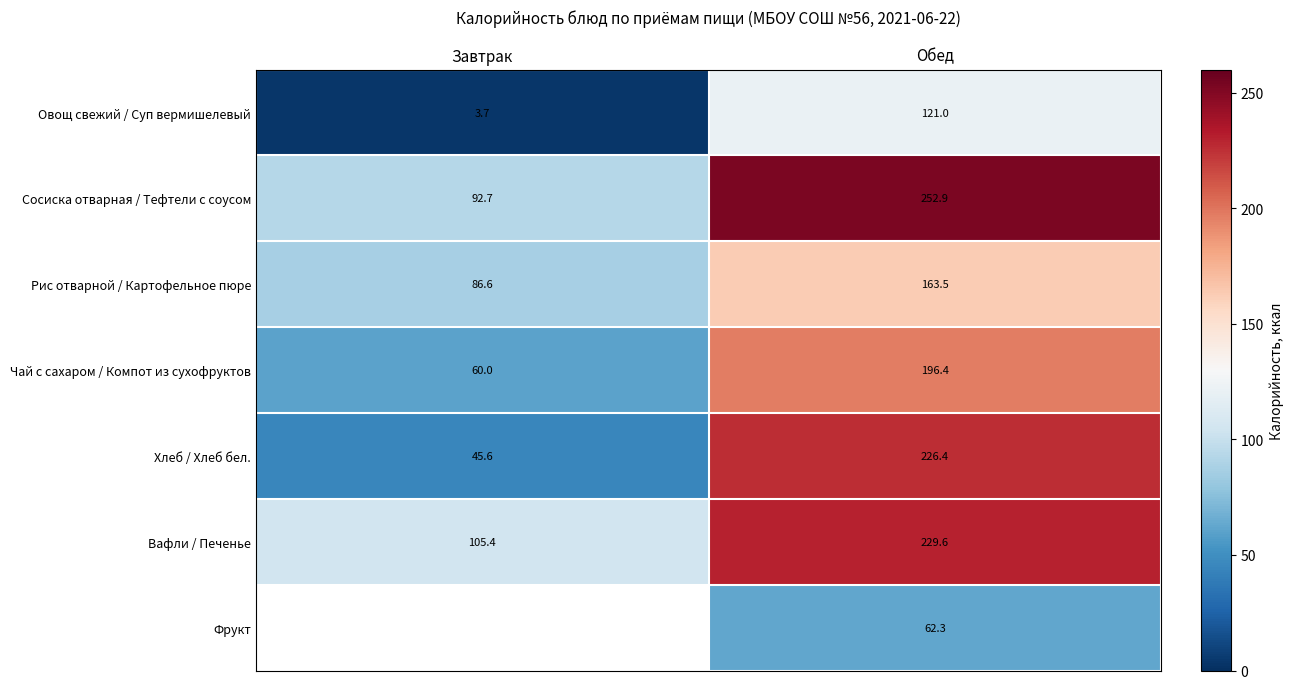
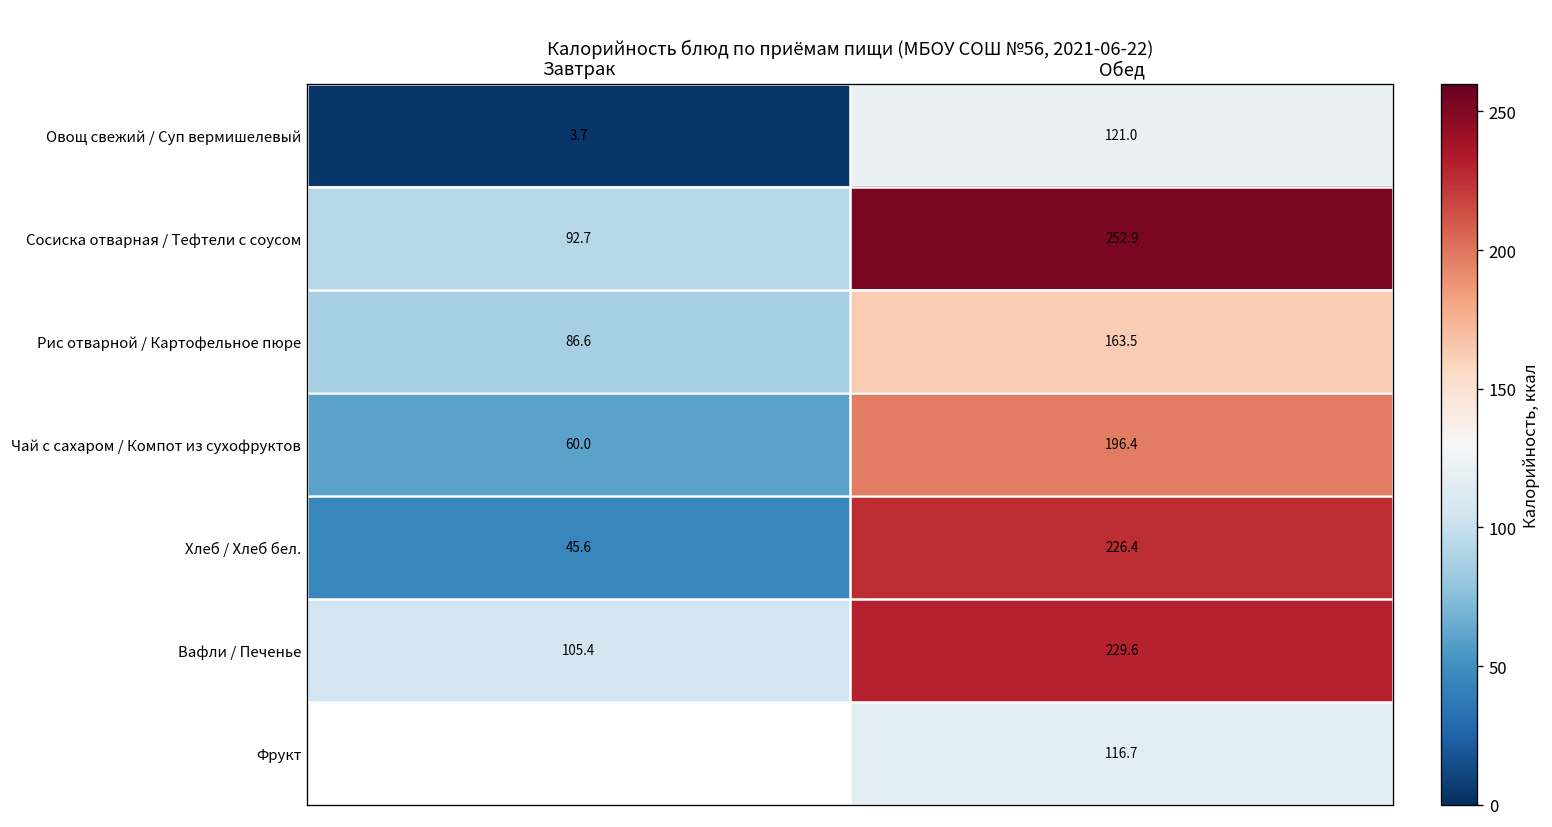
Фрукт, Обед: 62.3 -> 116.7
